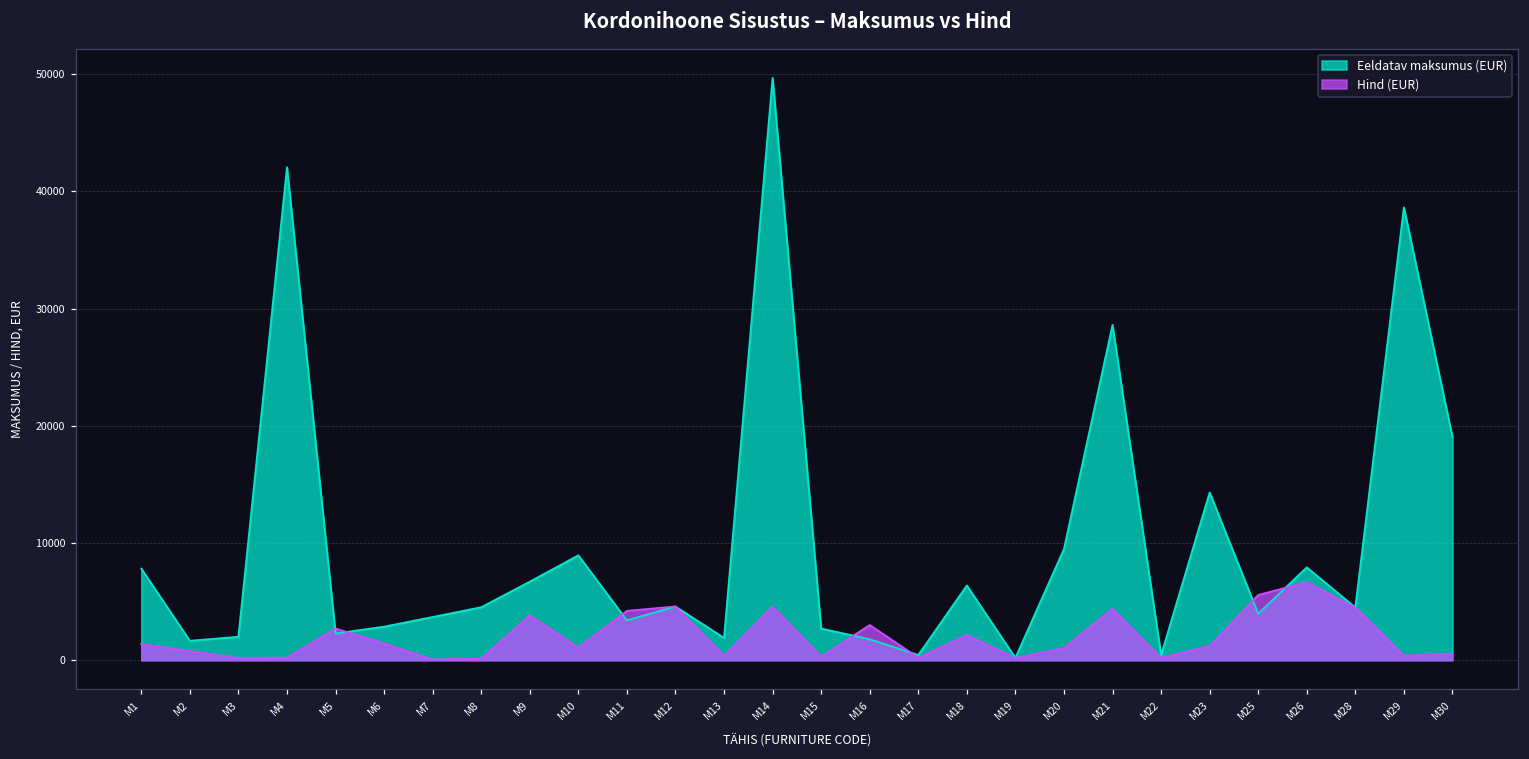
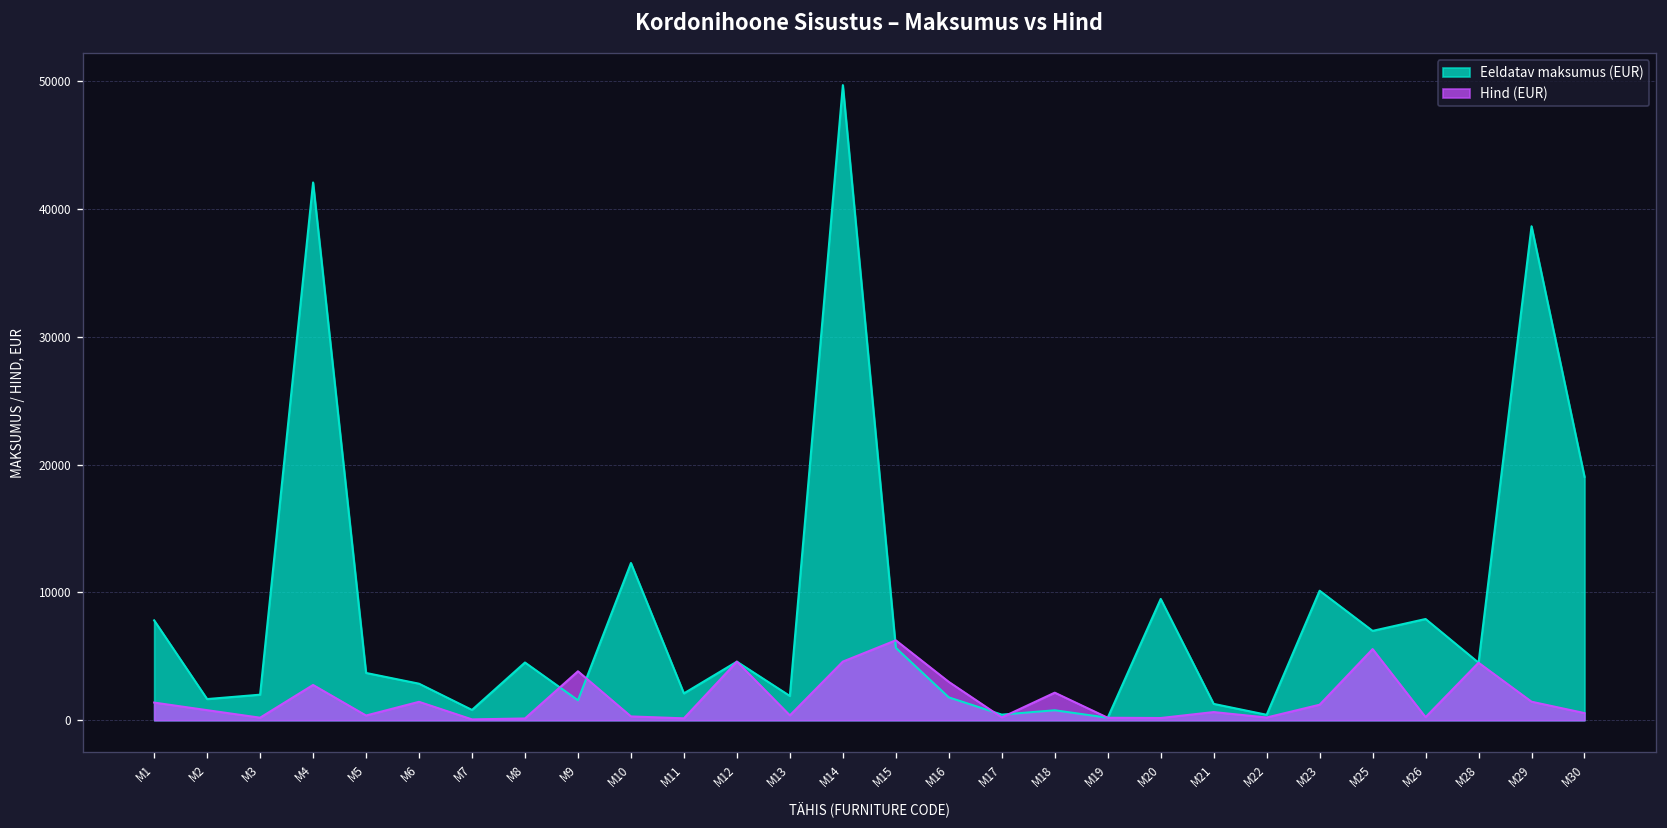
Hind (EUR), M4: 200 -> 2800
Eeldatav maksumus (EUR), M5: 2300 -> 3700
Hind (EUR), M5: 2700 -> 400
Eeldatav maksumus (EUR), M7: 3700 -> 800
Eeldatav maksumus (EUR), M9: 6700 -> 1600
Eeldatav maksumus (EUR), M10: 8900 -> 12300
Hind (EUR), M10: 1100 -> 300
Eeldatav maksumus (EUR), M11: 3400 -> 2100
Hind (EUR), M11: 4200 -> 200
Eeldatav maksumus (EUR), M15: 2700 -> 5700
Hind (EUR), M15: 300 -> 6300
Eeldatav maksumus (EUR), M18: 6400 -> 800
Hind (EUR), M20: 1000 -> 200
Eeldatav maksumus (EUR), M21: 28600 -> 1300
Hind (EUR), M21: 4400 -> 600
Eeldatav maksumus (EUR), M23: 14300 -> 10100
Eeldatav maksumus (EUR), M25: 4000 -> 7000
Hind (EUR), M26: 6700 -> 200
Hind (EUR), M29: 400 -> 1500
